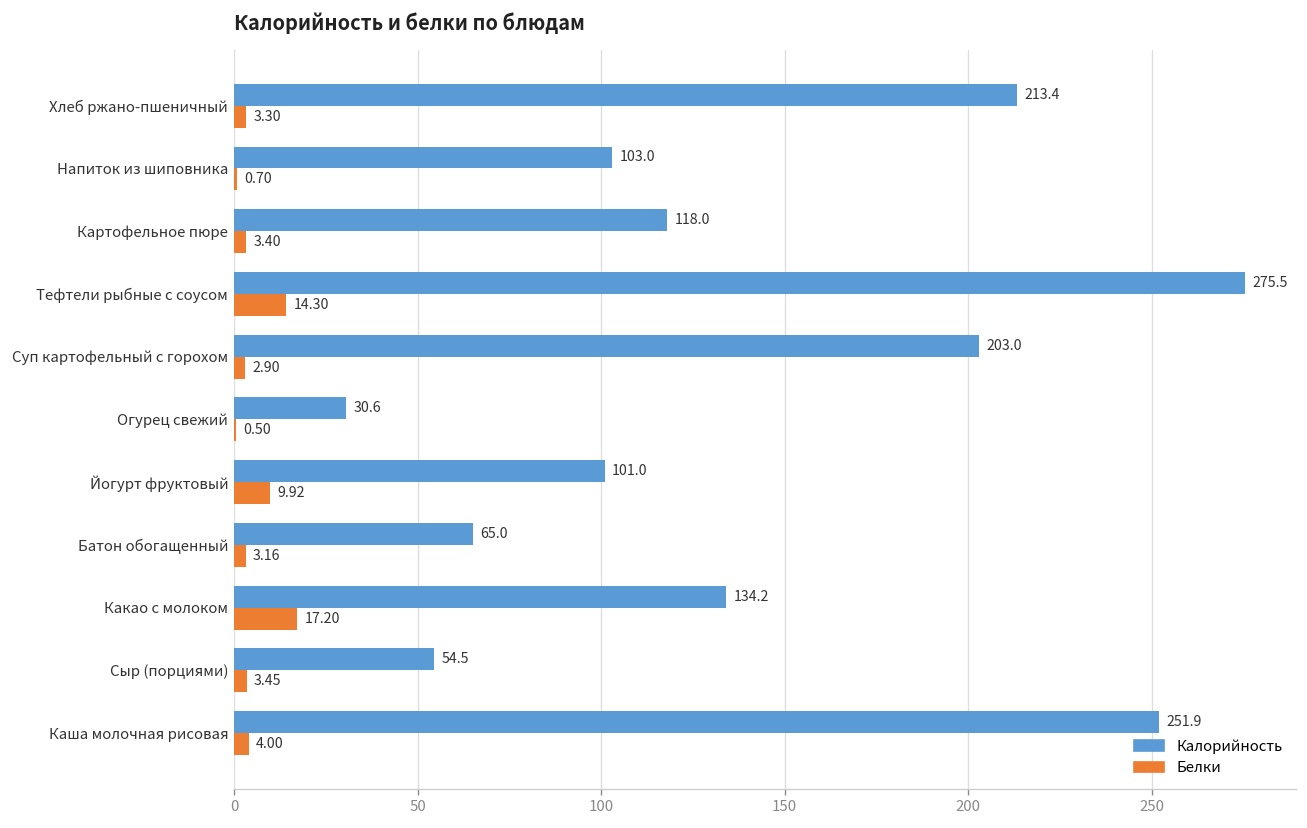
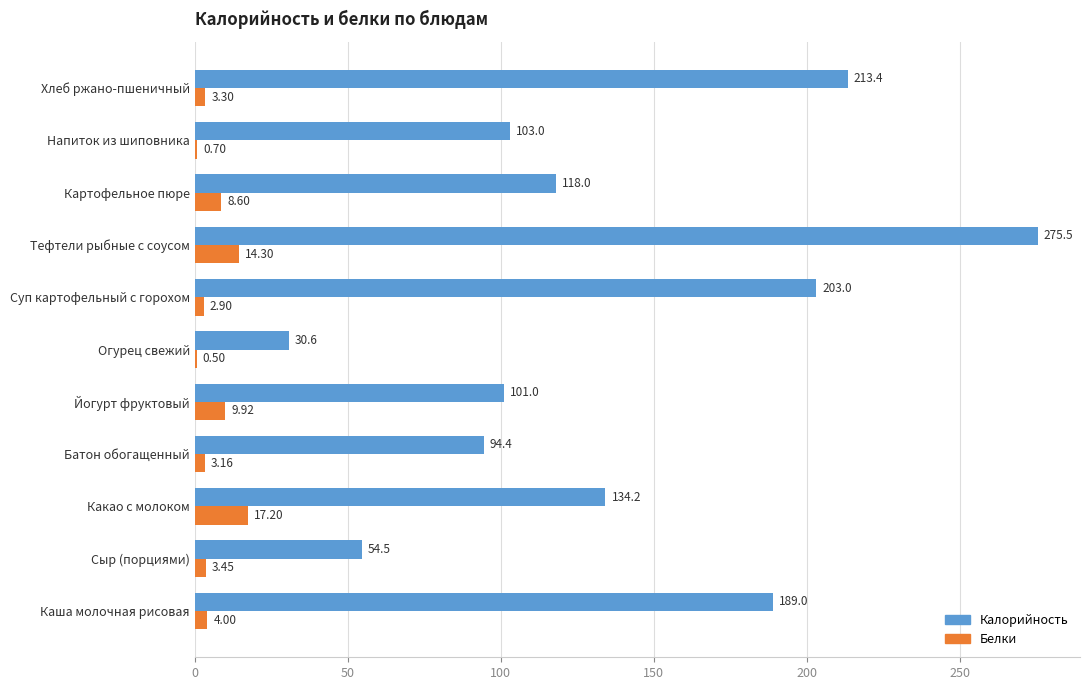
Белки, Картофельное пюре: 3.40 -> 8.60
Калорийность, Батон обогащенный: 65.0 -> 94.4
Калорийность, Каша молочная рисовая: 251.9 -> 189.0
